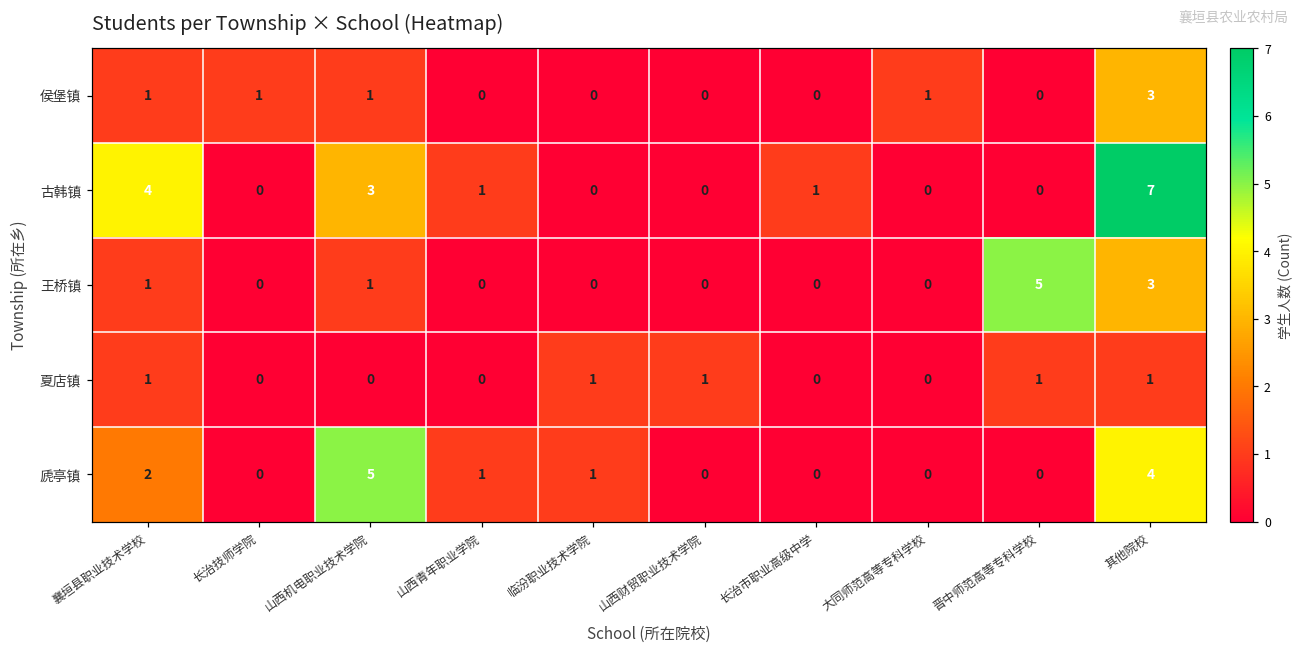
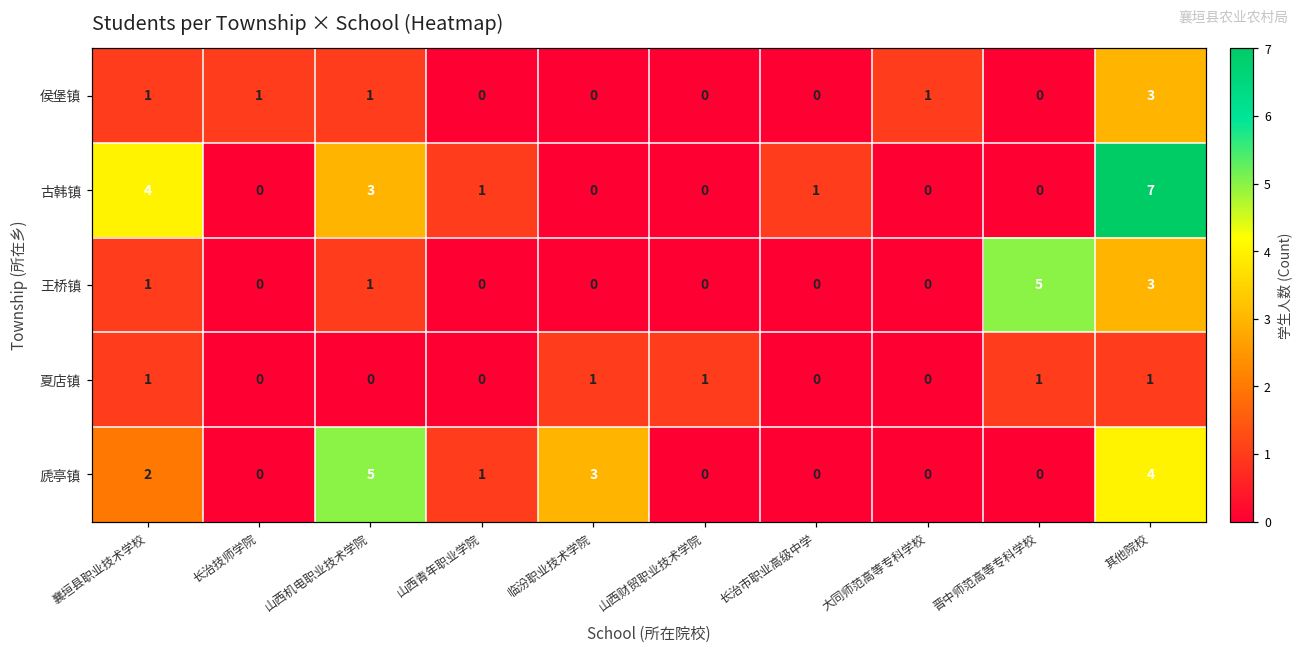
虒亭镇, 临汾职业技术学院: 1 -> 3
